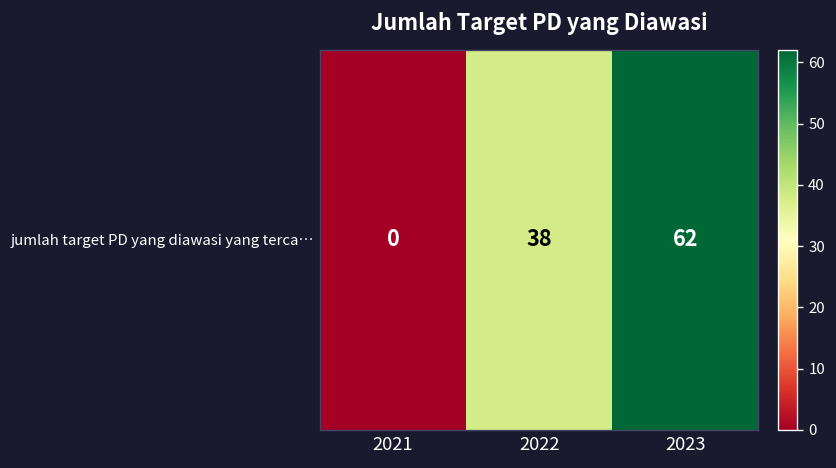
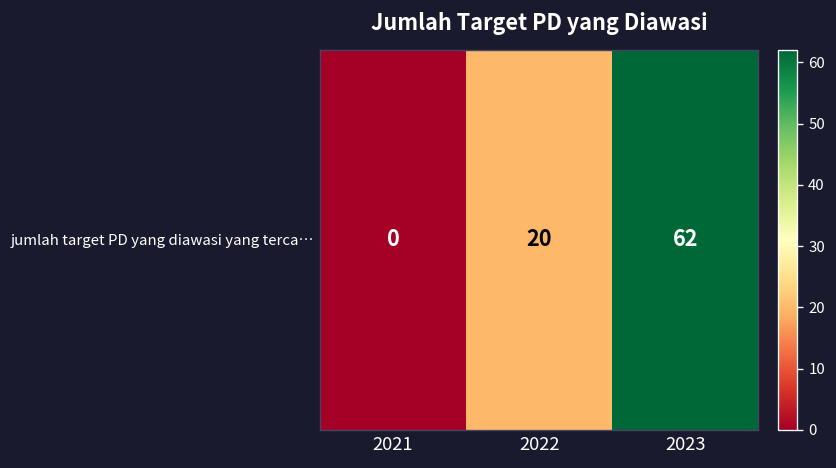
jumlah target PD yang diawasi yang terca…, 2022: 38 -> 20
